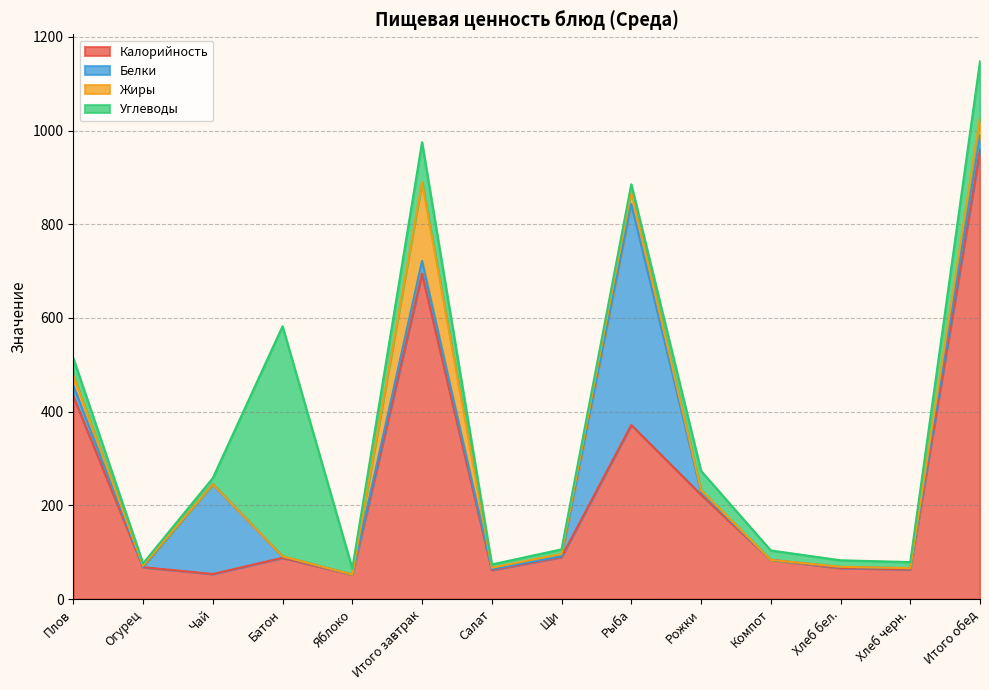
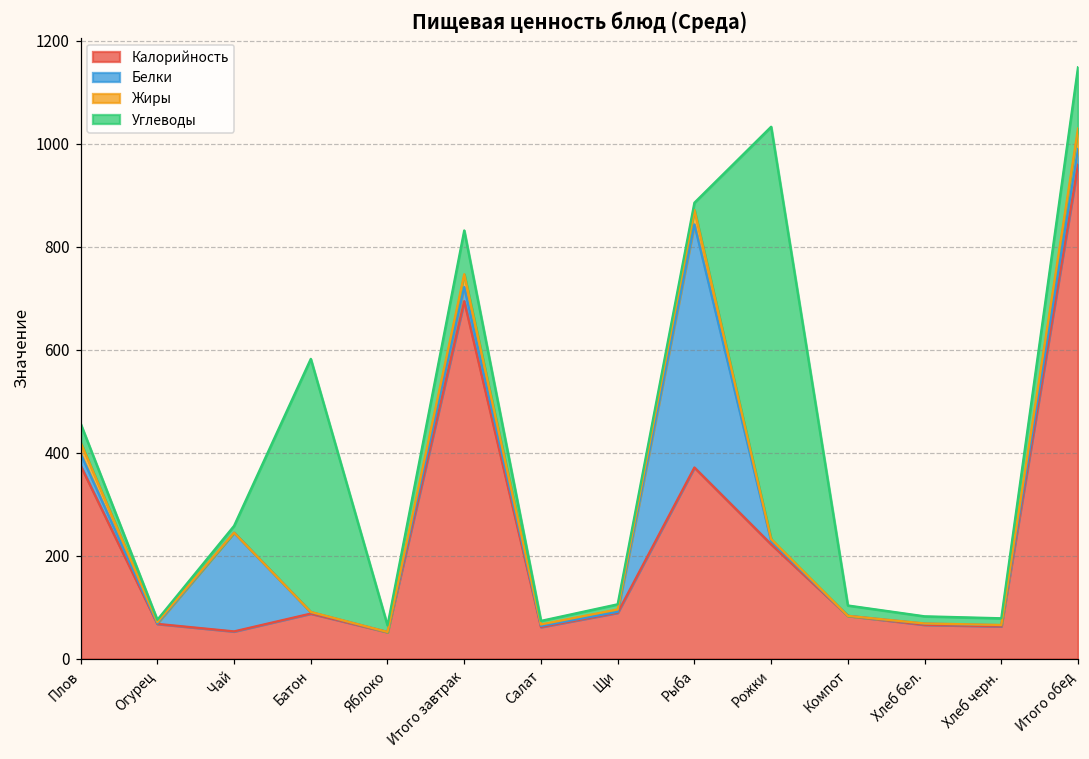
Калорийность, Плов: 430 -> 380
Жиры, Итого завтрак: 170 -> 20
Углеводы, Рожки: 40 -> 800
